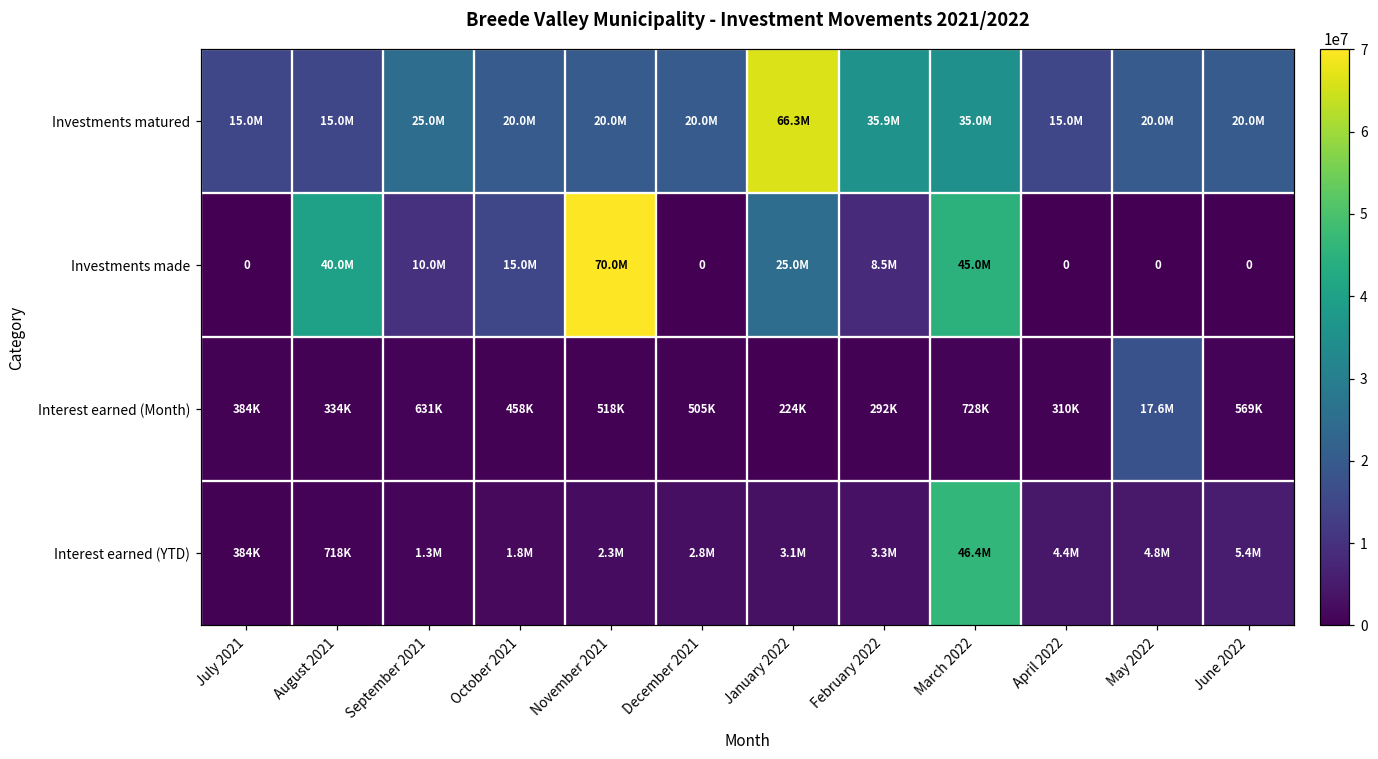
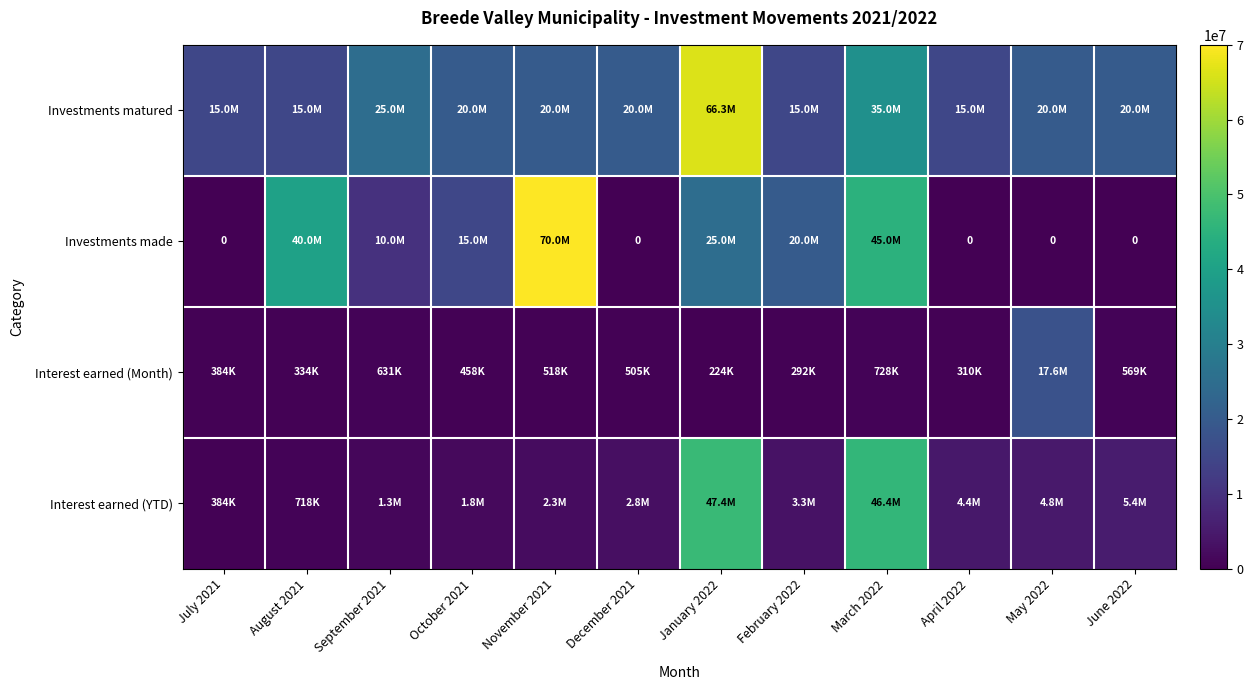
Investments matured, February 2022: 35.9M -> 15.0M
Investments made, February 2022: 8.5M -> 20.0M
Interest earned (YTD), January 2022: 3.1M -> 47.4M
